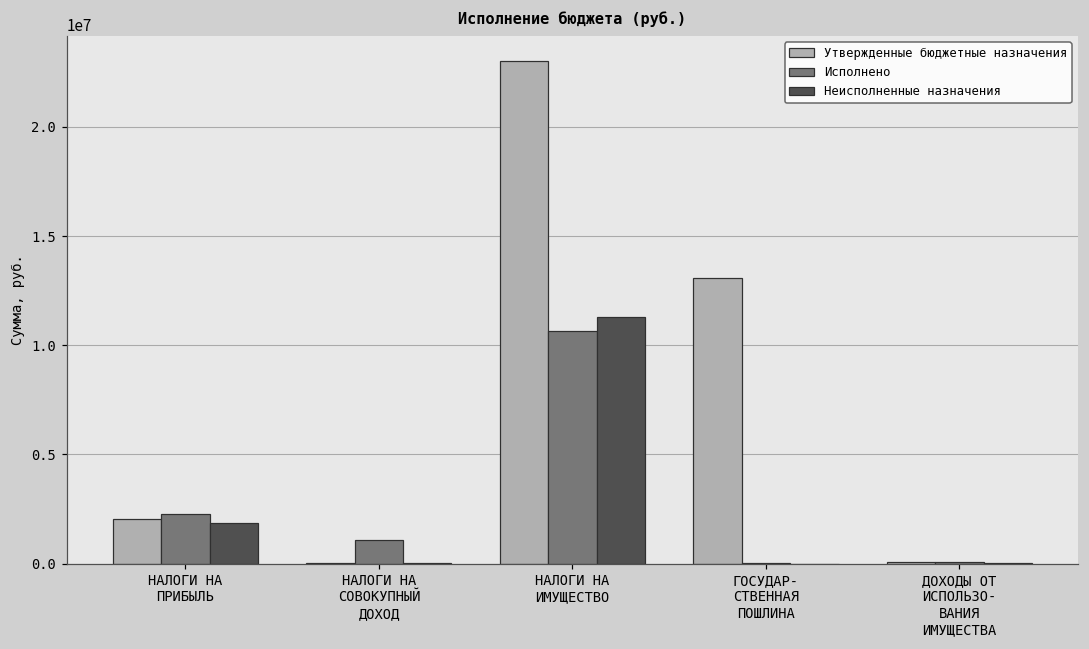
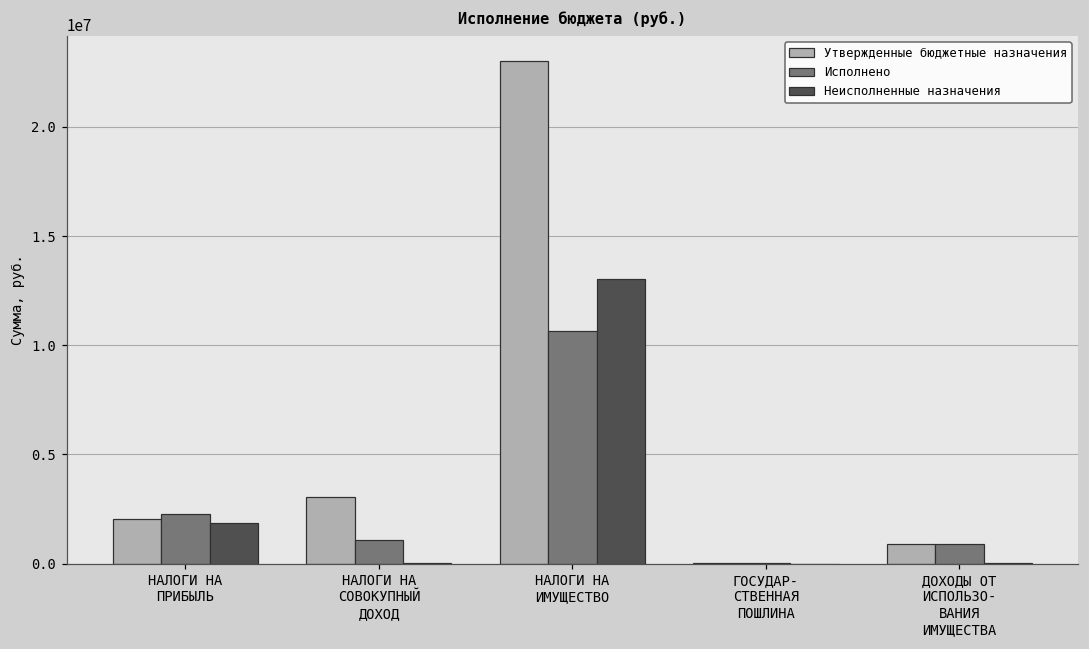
Утвержденные бюджетные назначения, НАЛОГИ НА СОВОКУПНЫЙ ДОХОД: 0 -> 3100000
Неисполненные назначения, НАЛОГИ НА ИМУЩЕСТВО: 11300000 -> 13000000
Утвержденные бюджетные назначения, ГОСУДАР- СТВЕННАЯ ПОШЛИНА: 13100000 -> 0
Утвержденные бюджетные назначения, ДОХОДЫ ОТ ИСПОЛЬЗО- ВАНИЯ ИМУЩЕСТВА: 100000 -> 900000
Исполнено, ДОХОДЫ ОТ ИСПОЛЬЗО- ВАНИЯ ИМУЩЕСТВА: 100000 -> 900000
